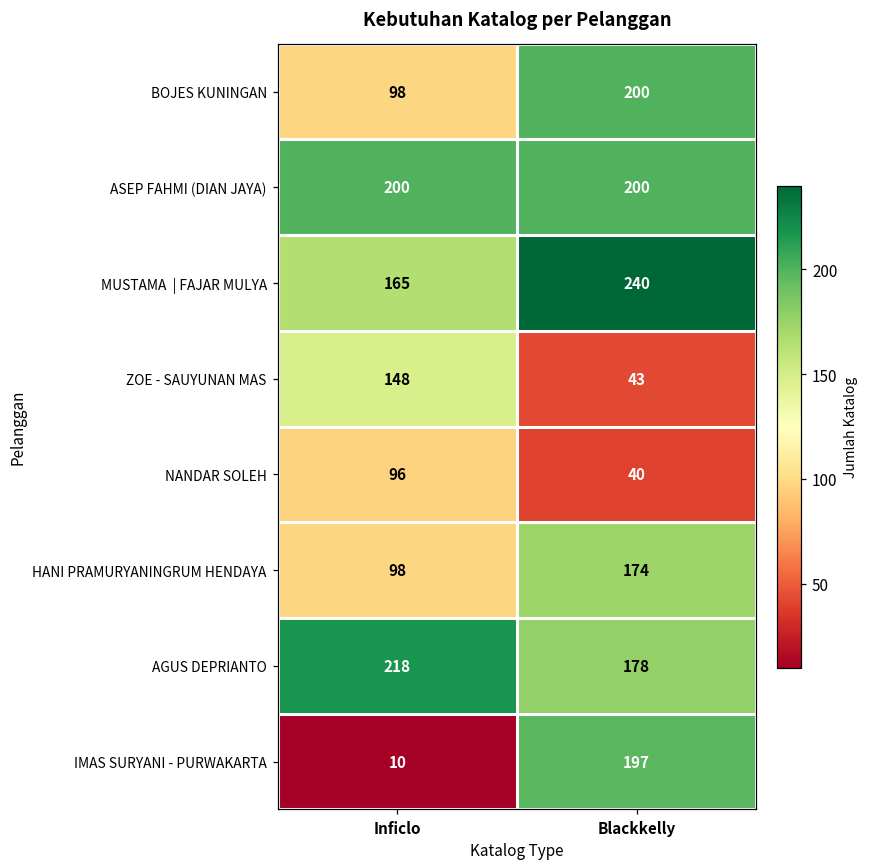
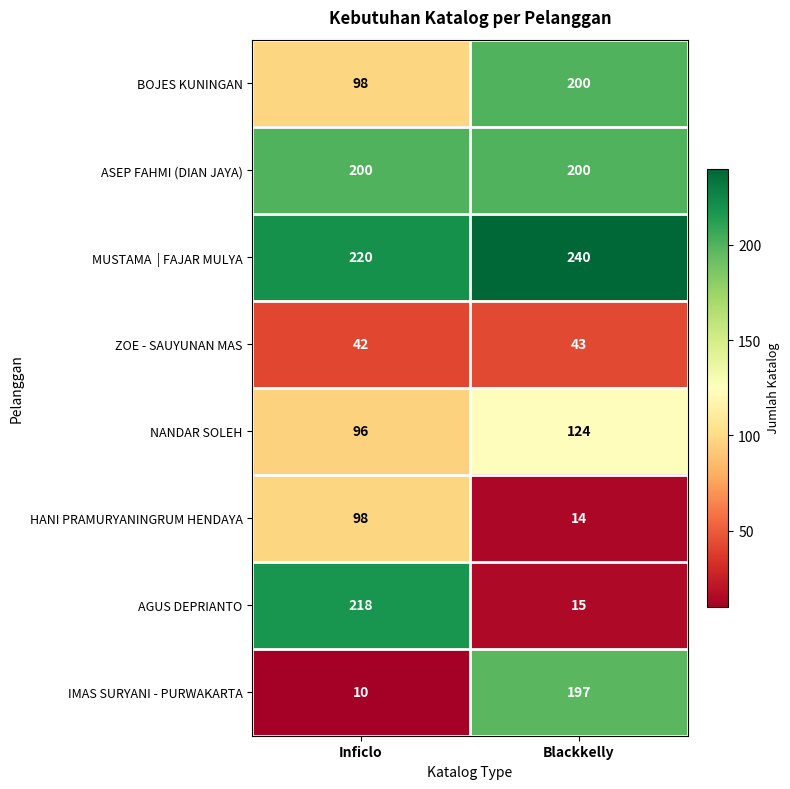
MUSTAMA | FAJAR MULYA, Inficlo: 165 -> 220
ZOE - SAUYUNAN MAS, Inficlo: 148 -> 42
NANDAR SOLEH, Blackkelly: 40 -> 124
HANI PRAMURYANINGRUM HENDAYA, Blackkelly: 174 -> 14
AGUS DEPRIANTO, Blackkelly: 178 -> 15
